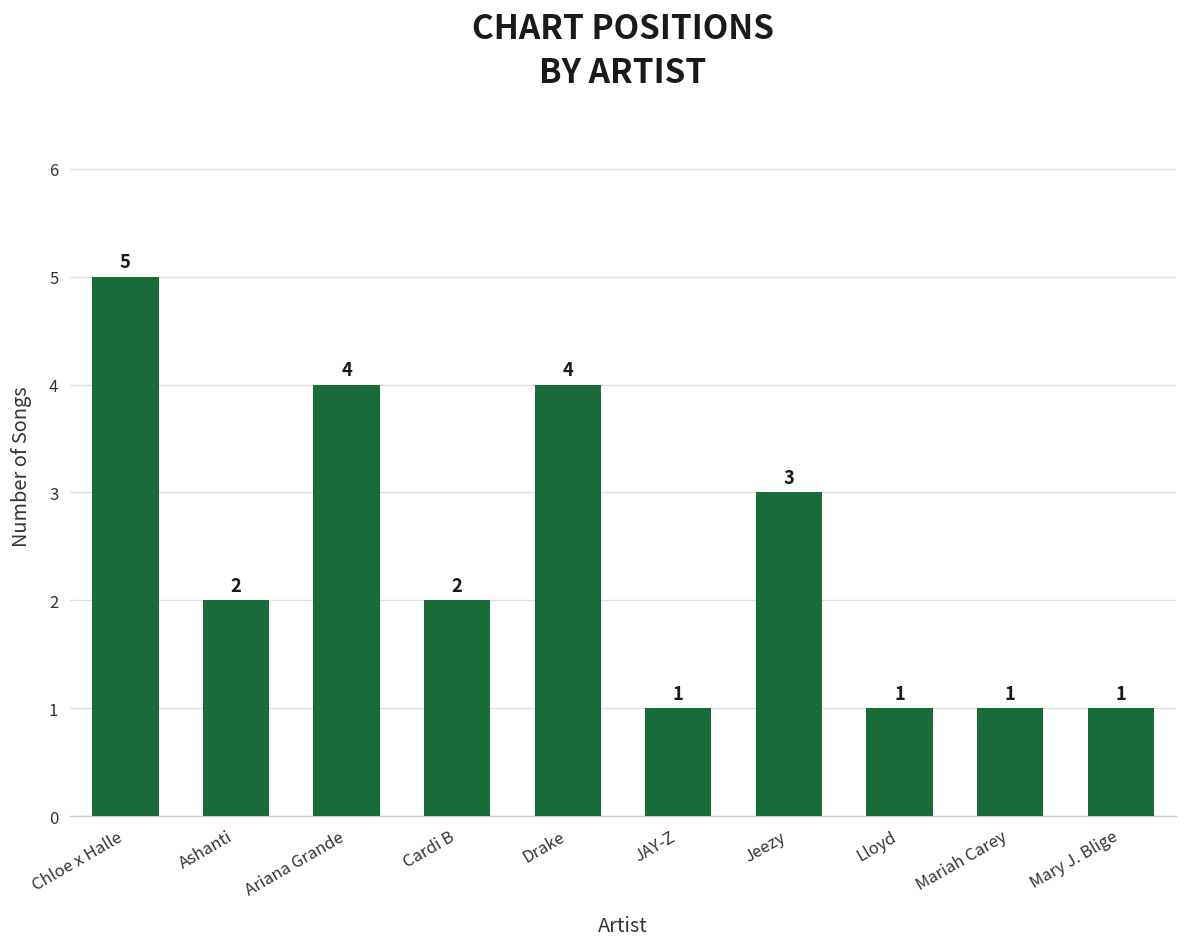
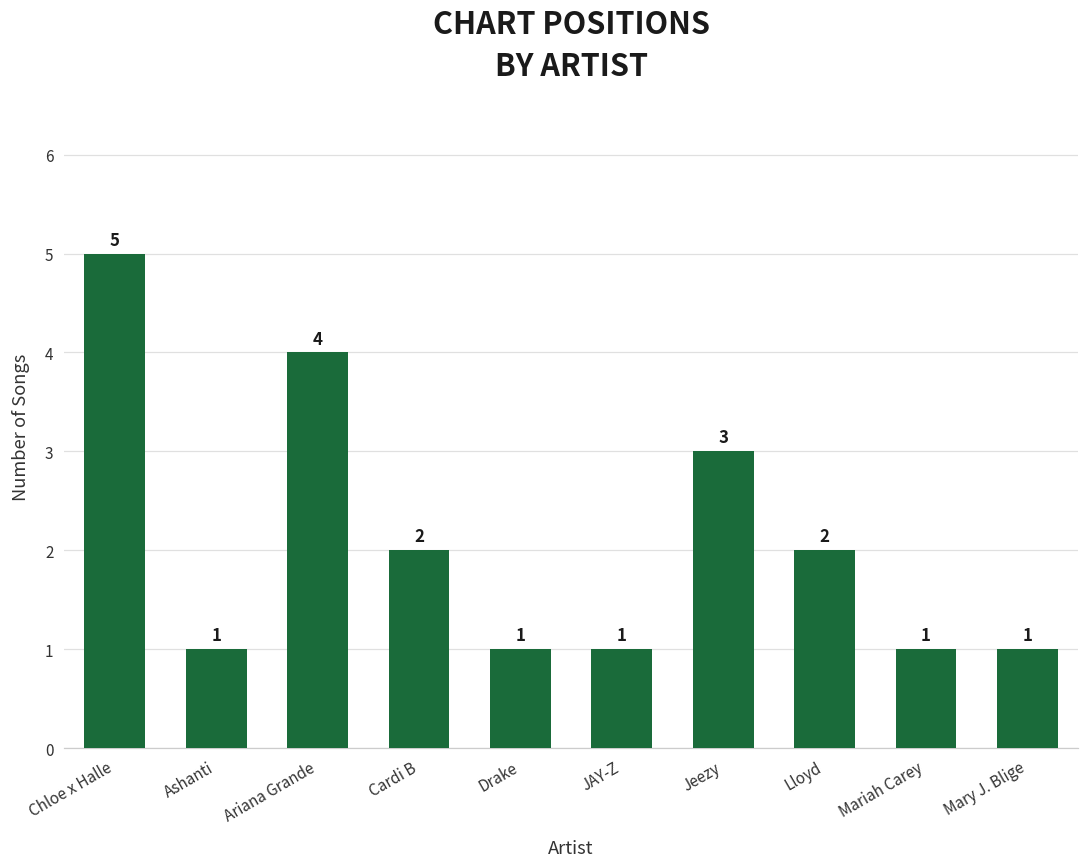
Ashanti: 2 -> 1
Drake: 4 -> 1
Lloyd: 1 -> 2
